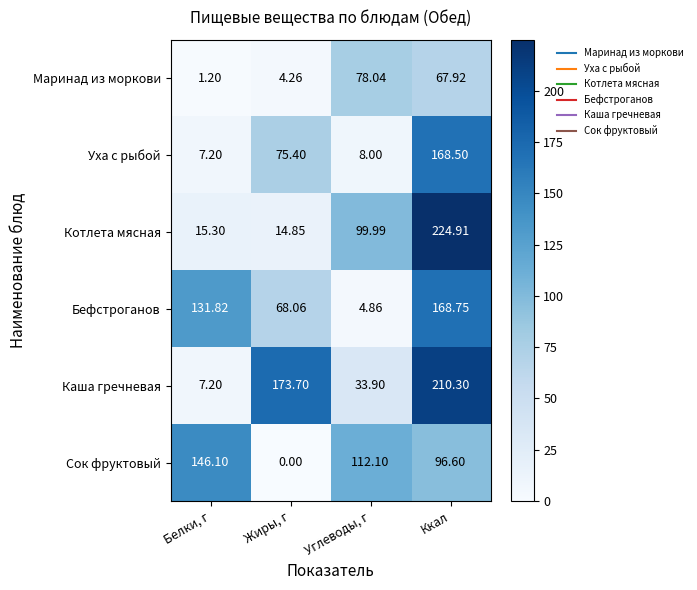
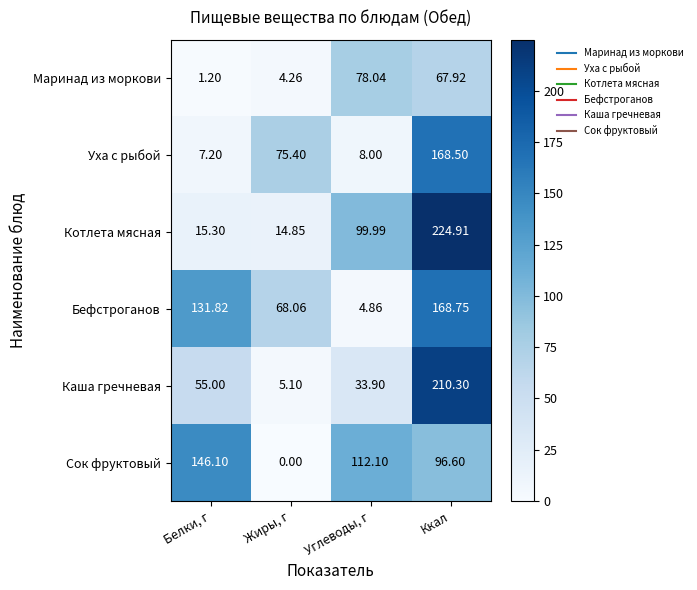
Каша гречневая, Белки, г: 7.20 -> 55.00
Каша гречневая, Жиры, г: 173.70 -> 5.10
